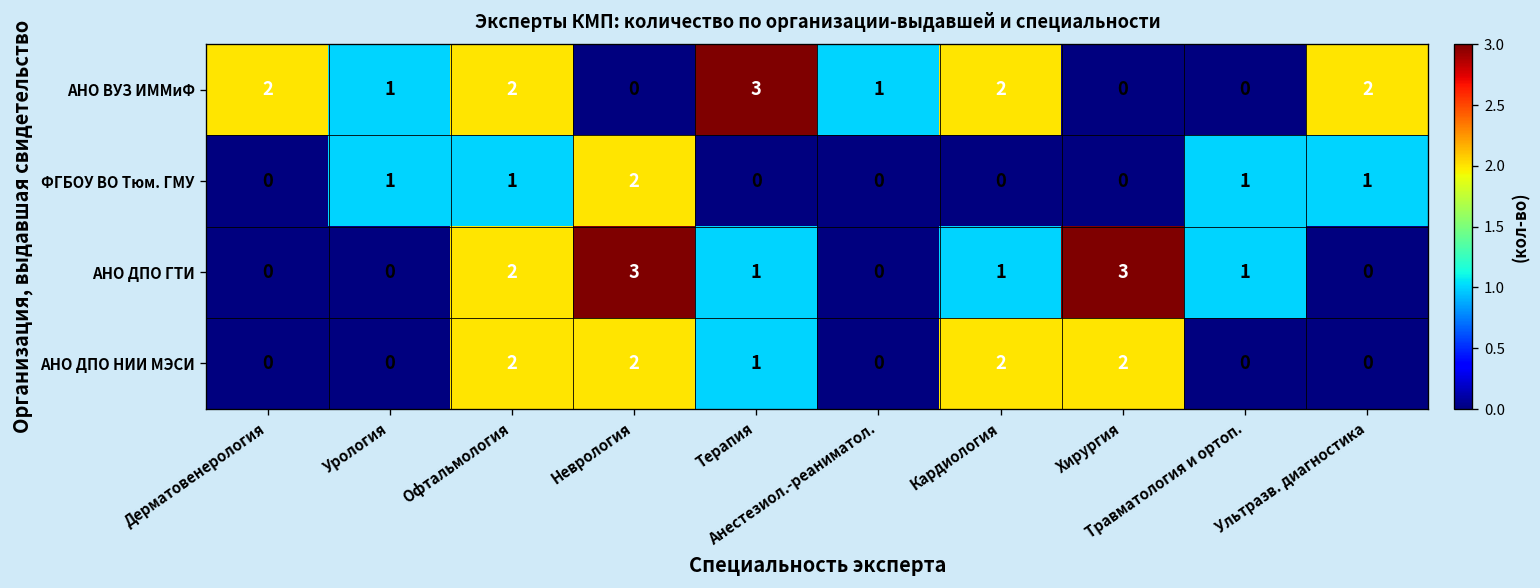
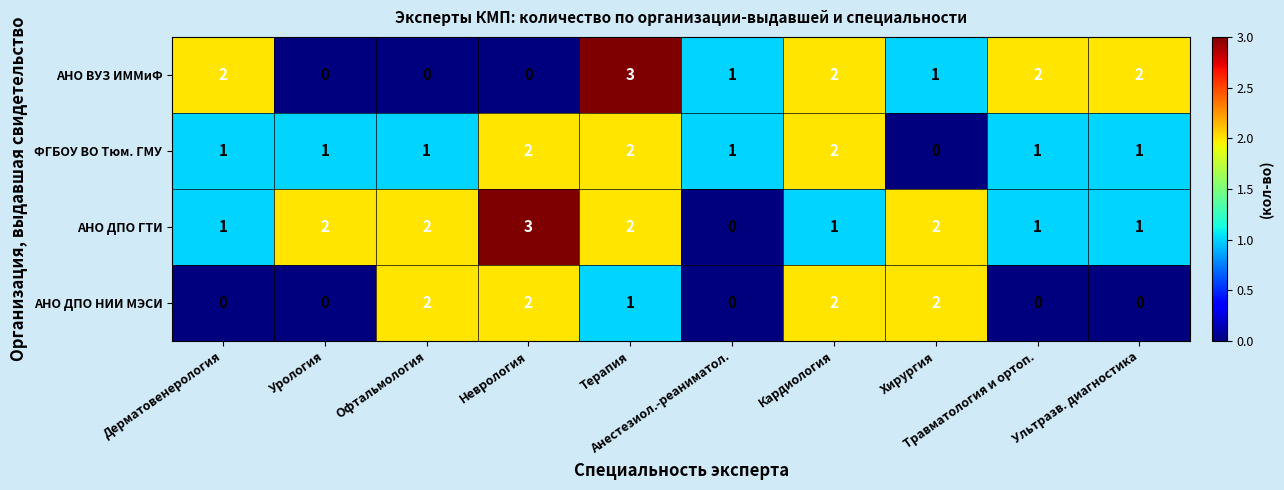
АНО ВУЗ ИММиФ, Урология: 1 -> 0
АНО ВУЗ ИММиФ, Офтальмология: 2 -> 0
АНО ВУЗ ИММиФ, Хирургия: 0 -> 1
АНО ВУЗ ИММиФ, Травматология и ортоп.: 0 -> 2
ФГБОУ ВО Тюм. ГМУ, Дерматовенерология: 0 -> 1
ФГБОУ ВО Тюм. ГМУ, Терапия: 0 -> 2
ФГБОУ ВО Тюм. ГМУ, Анестезиол.-реаниматол.: 0 -> 1
ФГБОУ ВО Тюм. ГМУ, Кардиология: 0 -> 2
АНО ДПО ГТИ, Дерматовенерология: 0 -> 1
АНО ДПО ГТИ, Урология: 0 -> 2
АНО ДПО ГТИ, Терапия: 1 -> 2
АНО ДПО ГТИ, Хирургия: 3 -> 2
АНО ДПО ГТИ, Ультразв. диагностика: 0 -> 1
